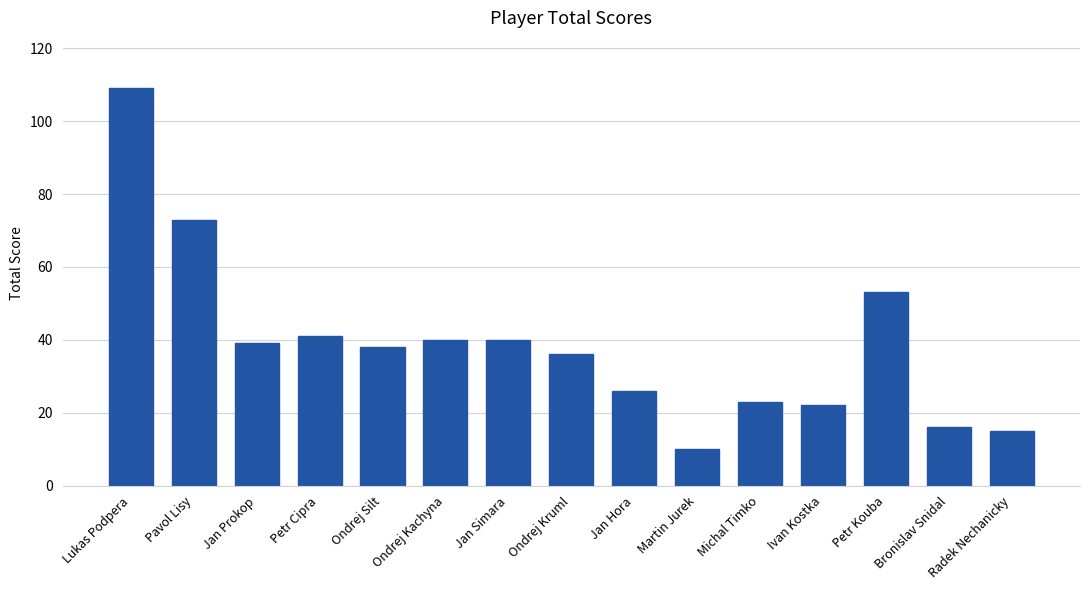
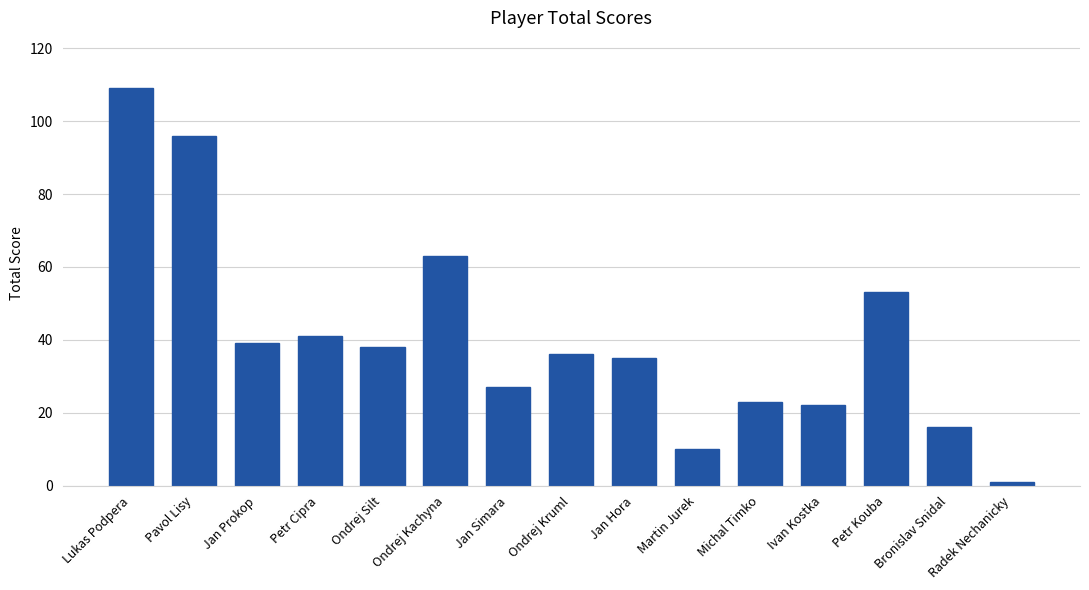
Pavol Lisy: 73 -> 96
Ondrej Kachyna: 40 -> 63
Jan Simara: 40 -> 27
Jan Hora: 26 -> 35
Radek Nechanicky: 15 -> 1
